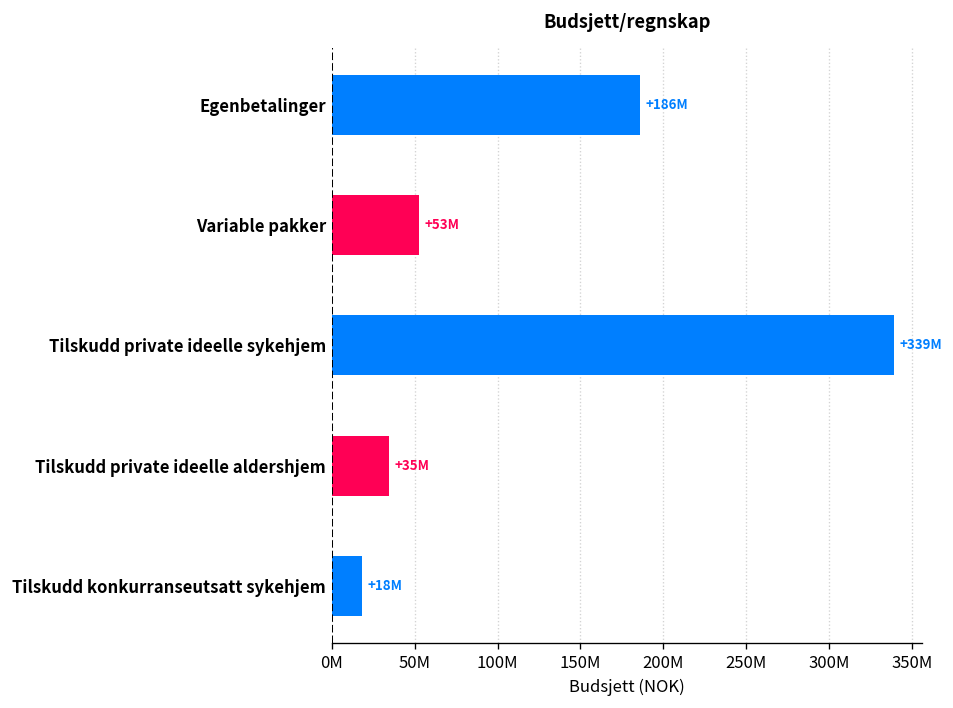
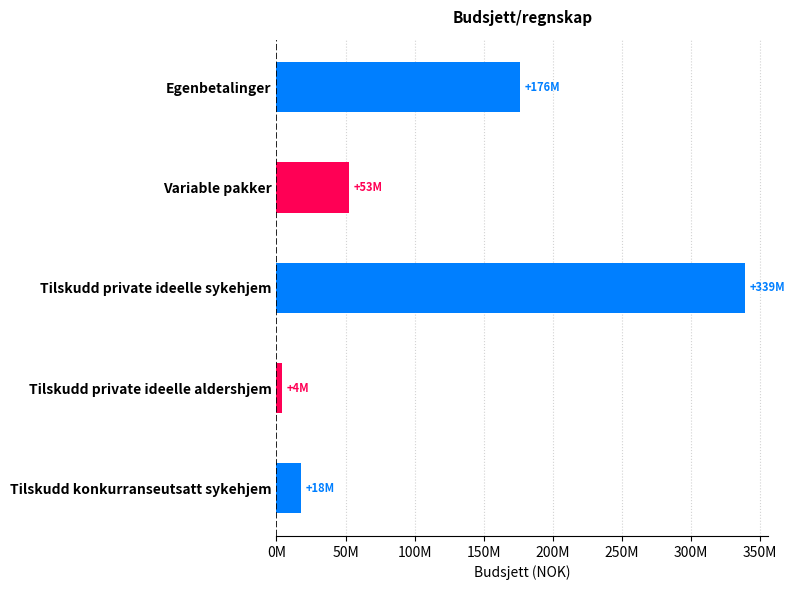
Egenbetalinger: +186M -> +176M
Tilskudd private ideelle aldershjem: +35M -> +4M
